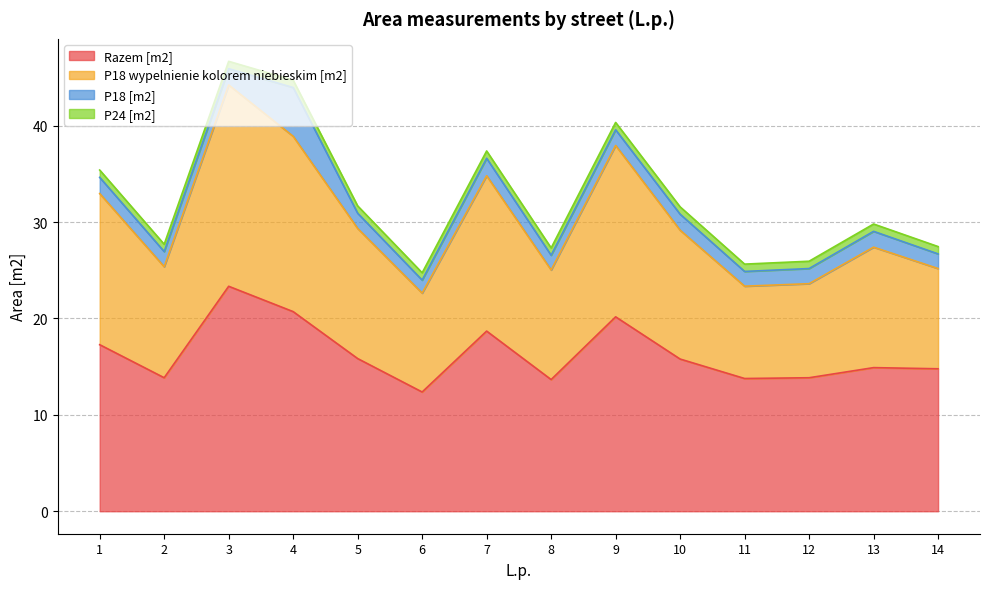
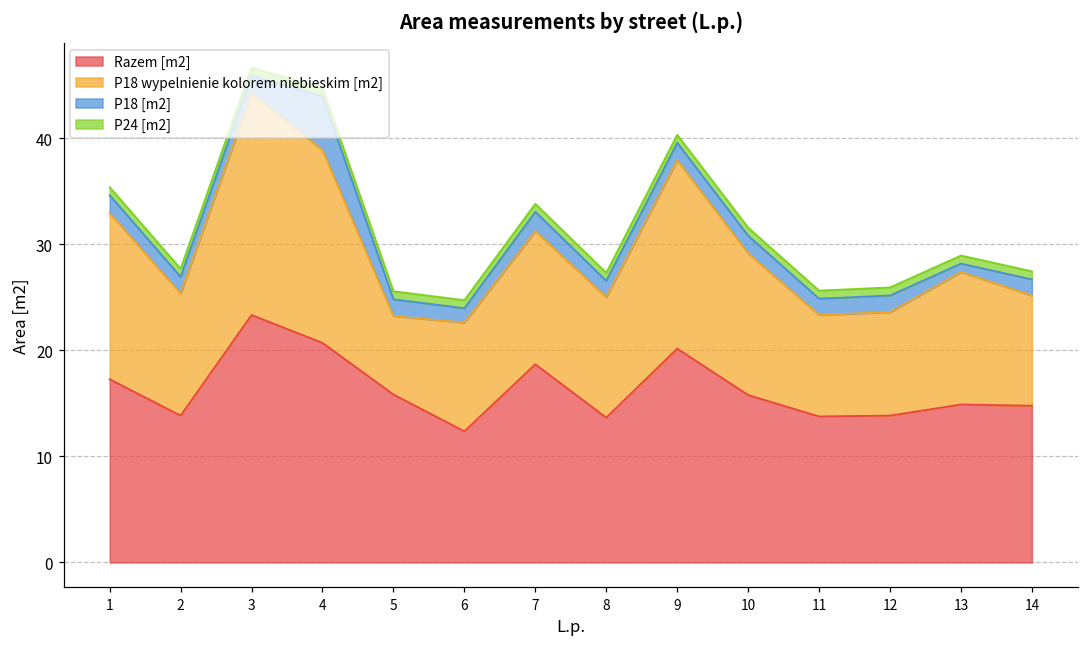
P18 wypelnienie kolorem niebieskim [m2], 5: 14 -> 7
P18 wypelnienie kolorem niebieskim [m2], 7: 16 -> 13
P18 [m2], 13: 2 -> 1
